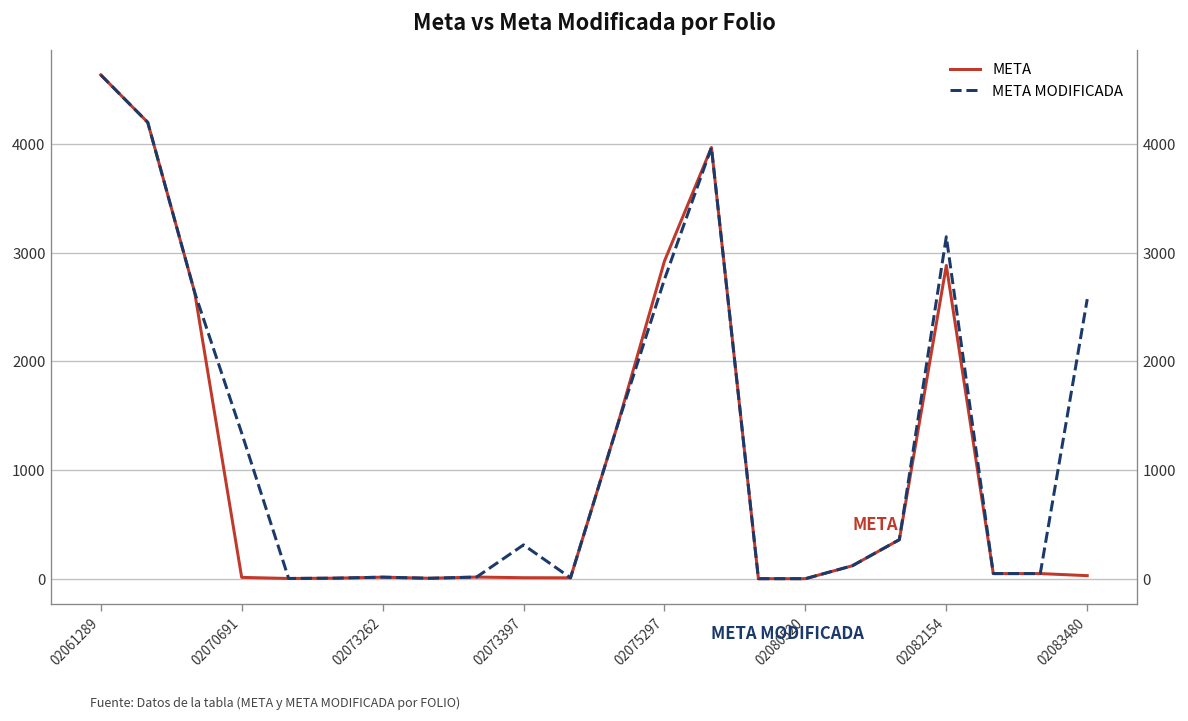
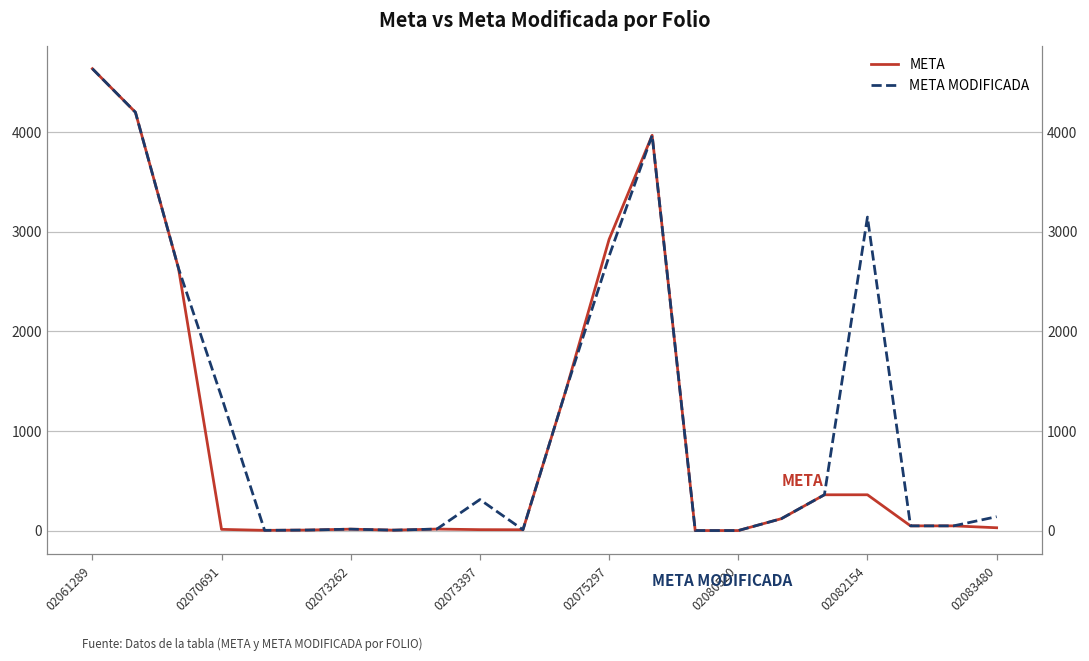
META, 02082154: 2900 -> 400
META MODIFICADA, 02083480: 2600 -> 100
